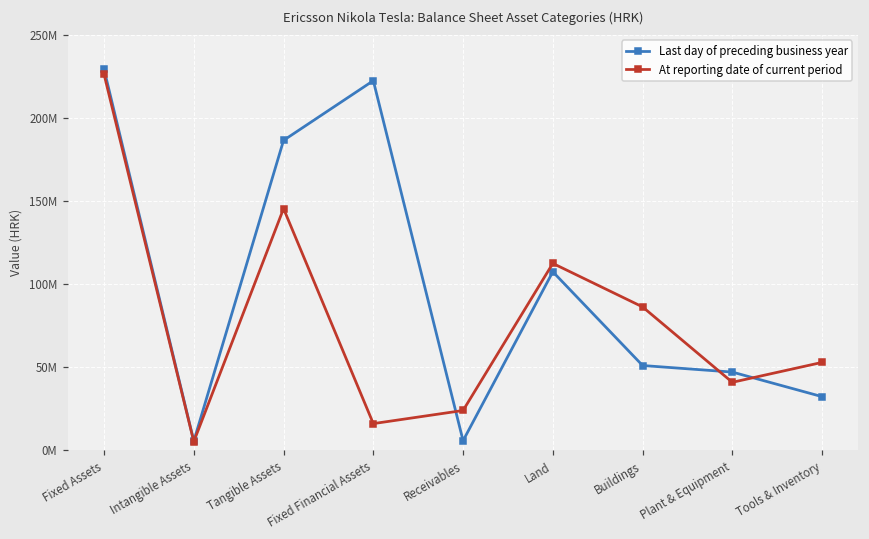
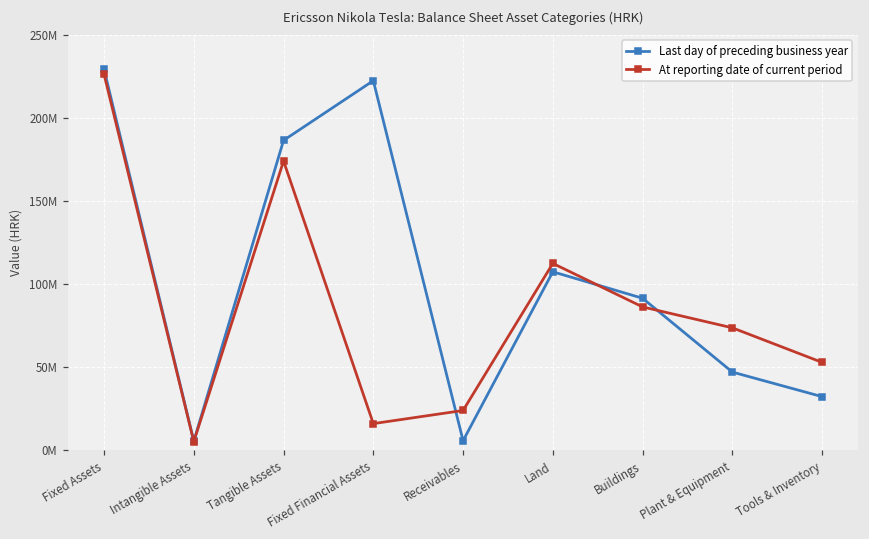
At reporting date of current period, Tangible Assets: 145000000 -> 174000000
Last day of preceding business year, Buildings: 51000000 -> 91000000
At reporting date of current period, Plant & Equipment: 41000000 -> 73000000
